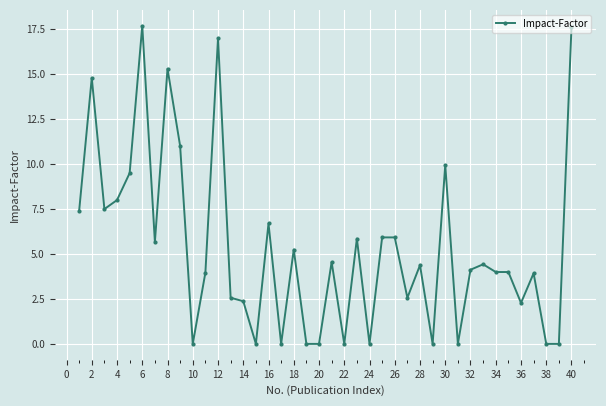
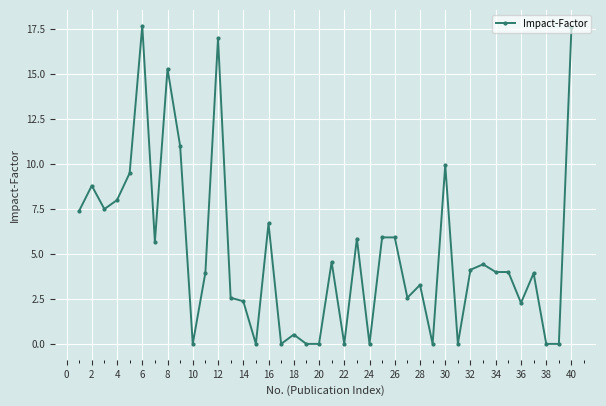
2: 14.8 -> 8.8
18: 5.2 -> 0.5
28: 4.4 -> 3.3
